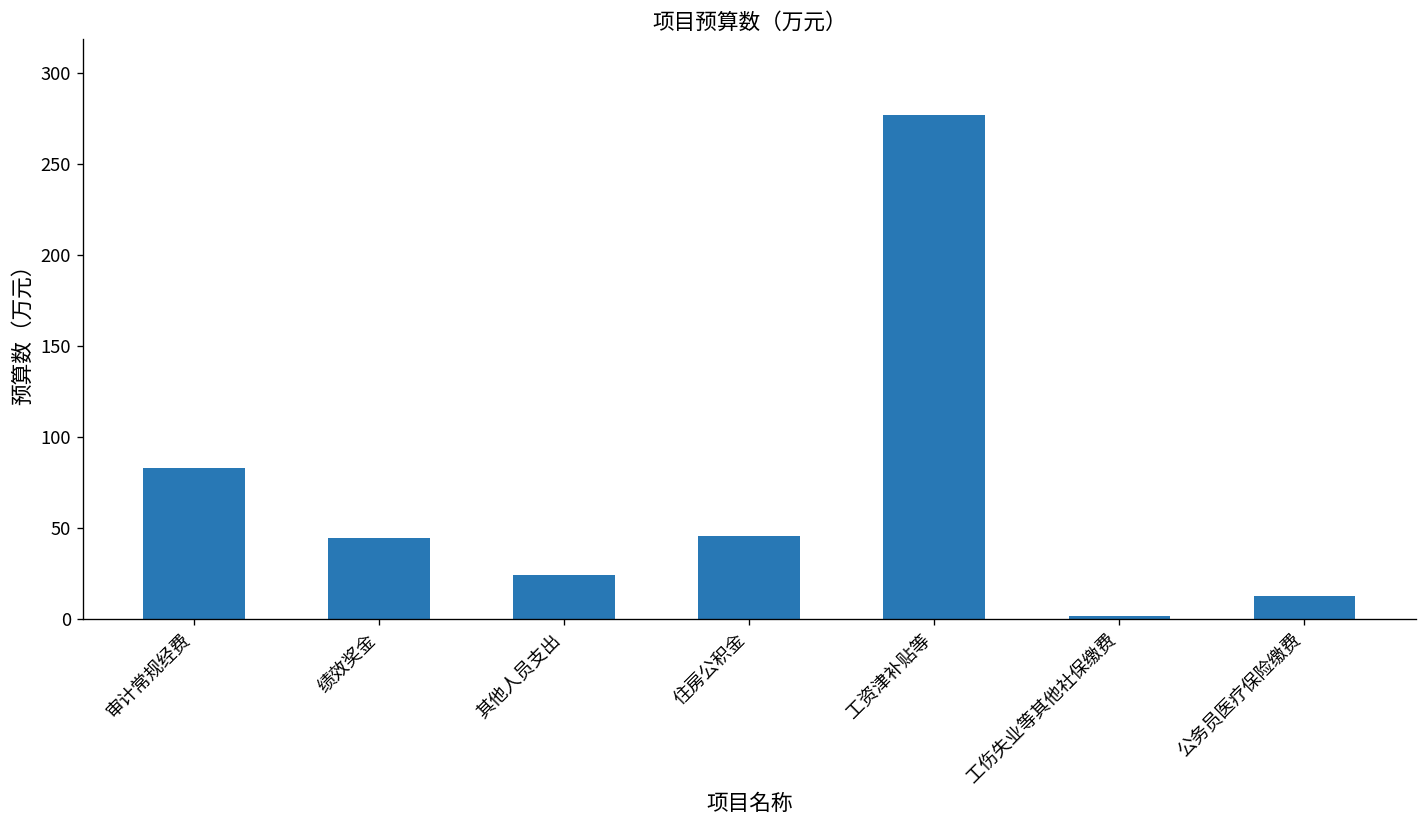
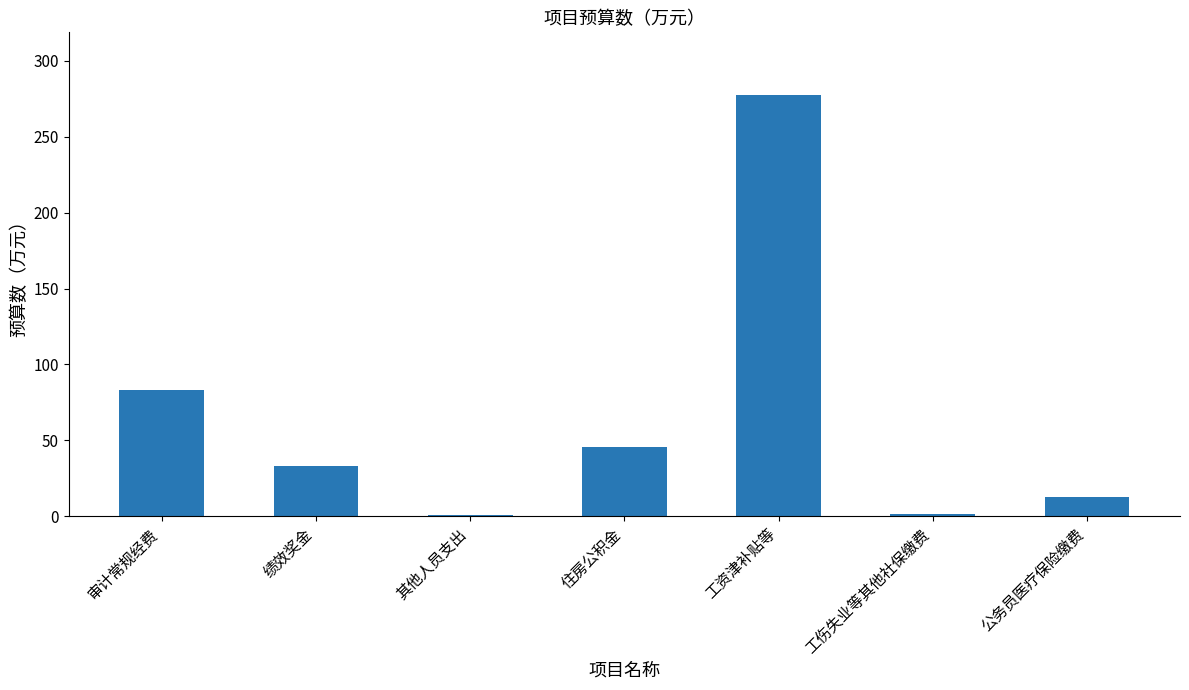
绩效奖金: 45 -> 33
其他人员支出: 25 -> 1
